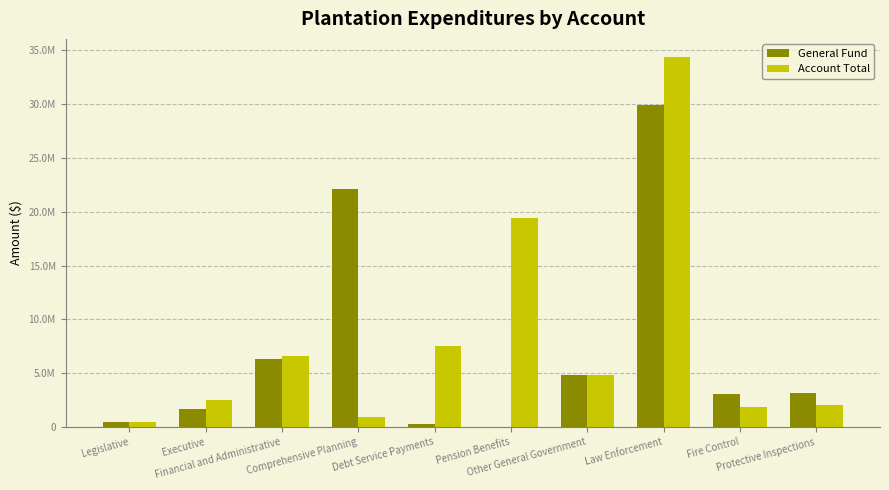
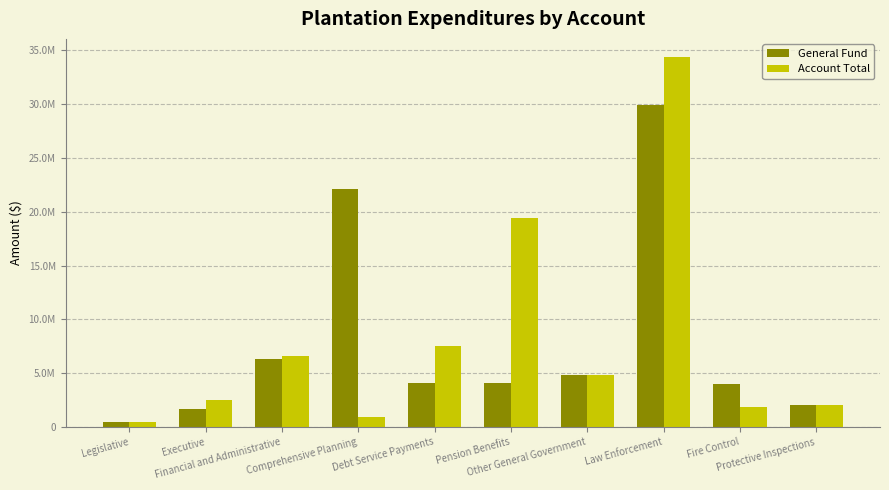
General Fund, Debt Service Payments: 300000 -> 4100000
General Fund, Pension Benefits: 0 -> 4100000
General Fund, Fire Control: 3000000 -> 4000000
General Fund, Protective Inspections: 3200000 -> 2000000
